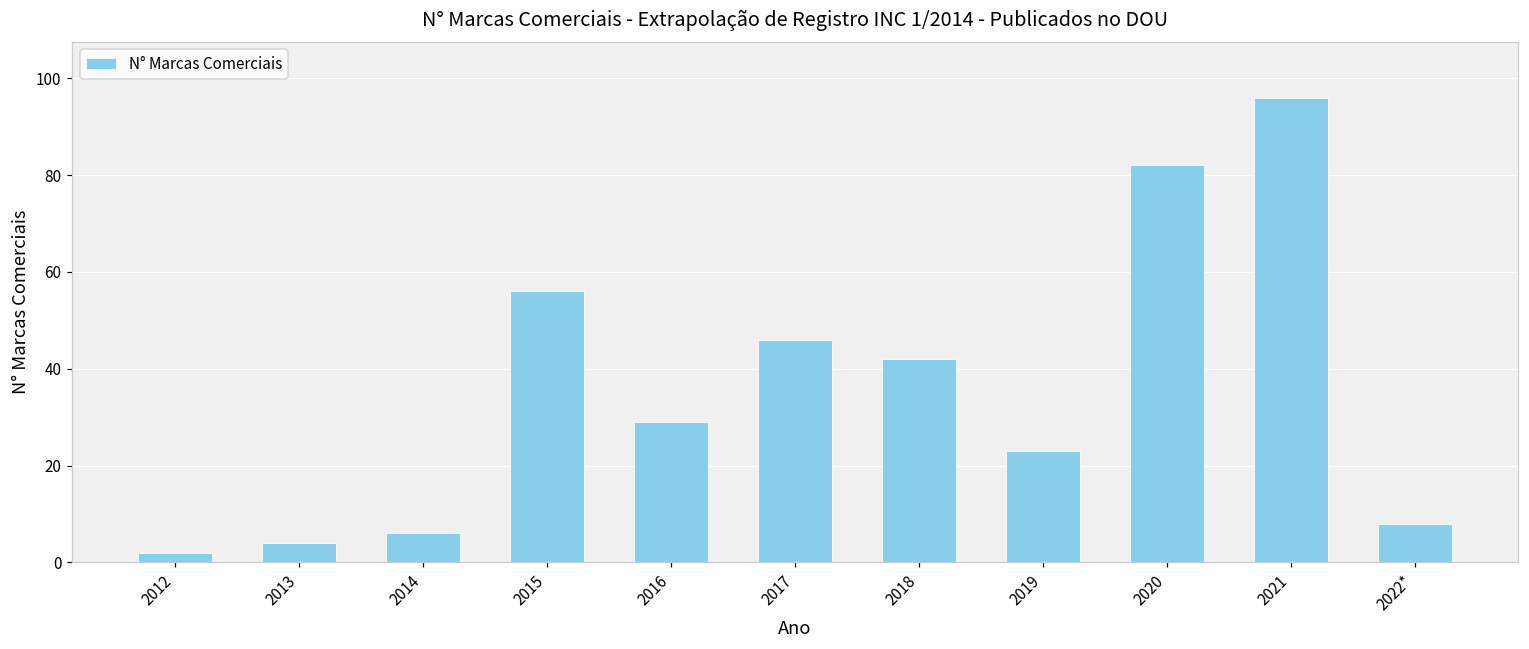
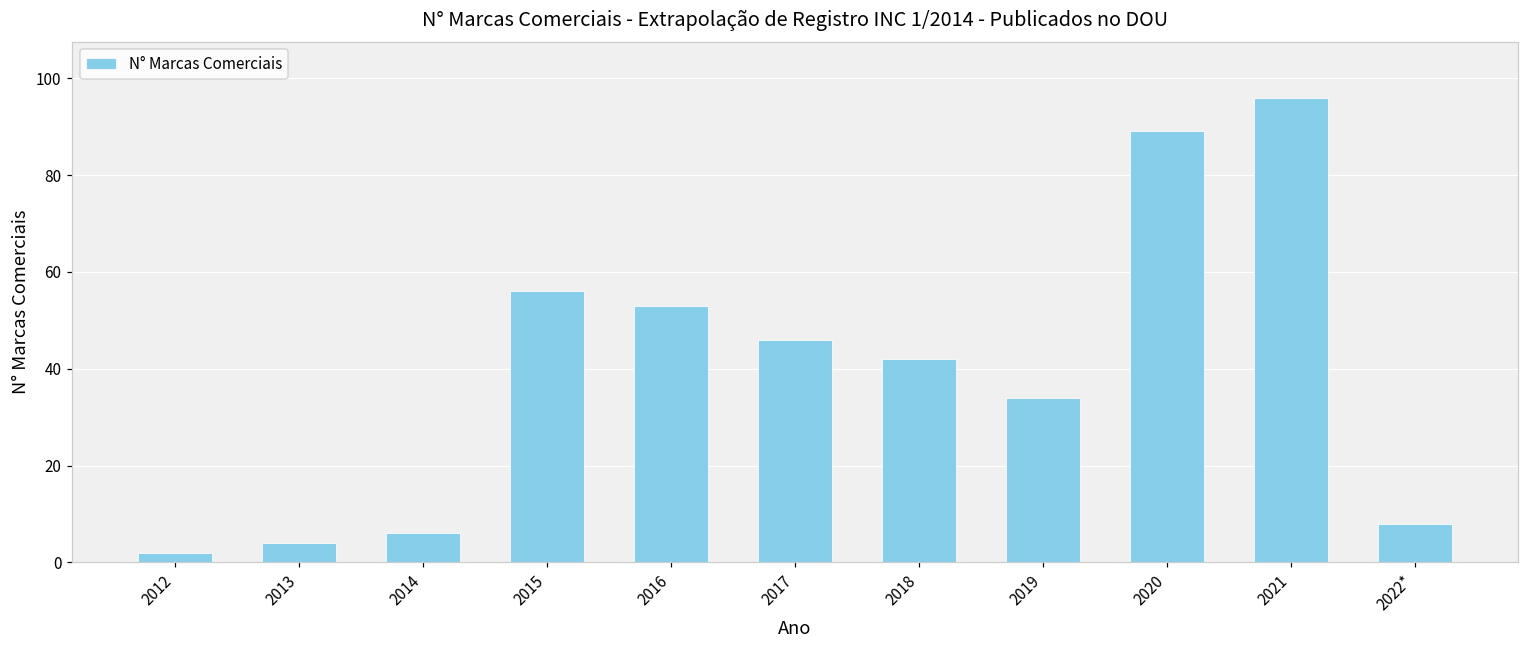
2016: 29 -> 53
2019: 23 -> 34
2020: 82 -> 89
